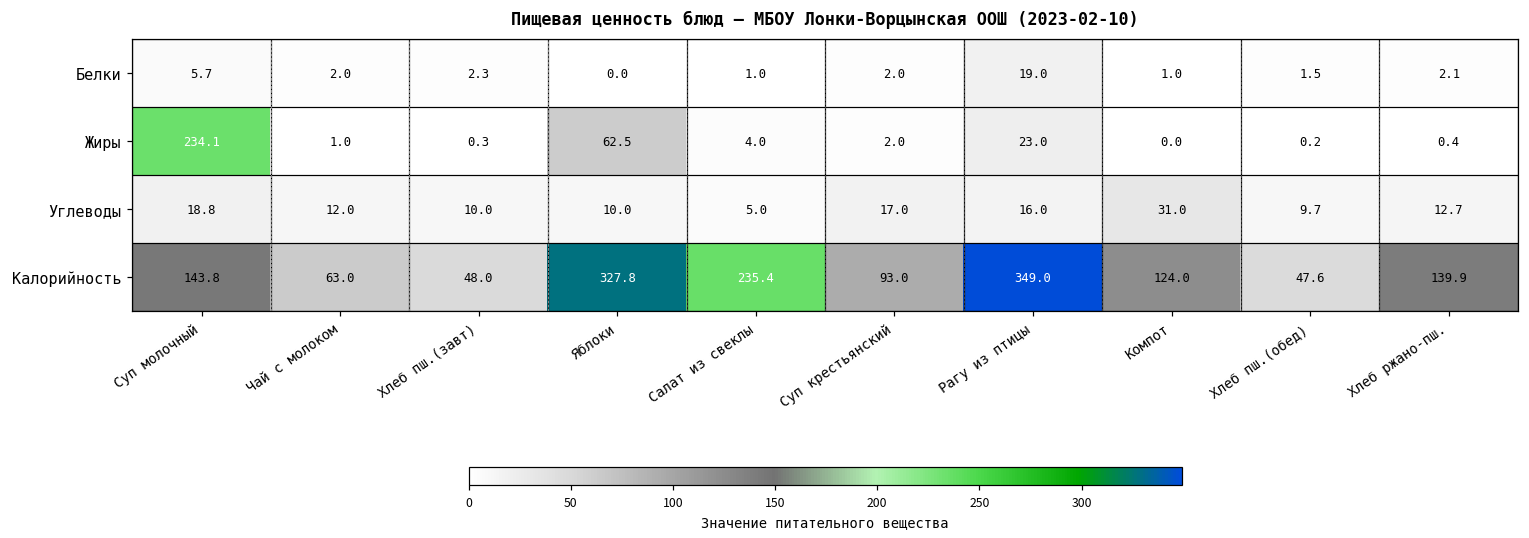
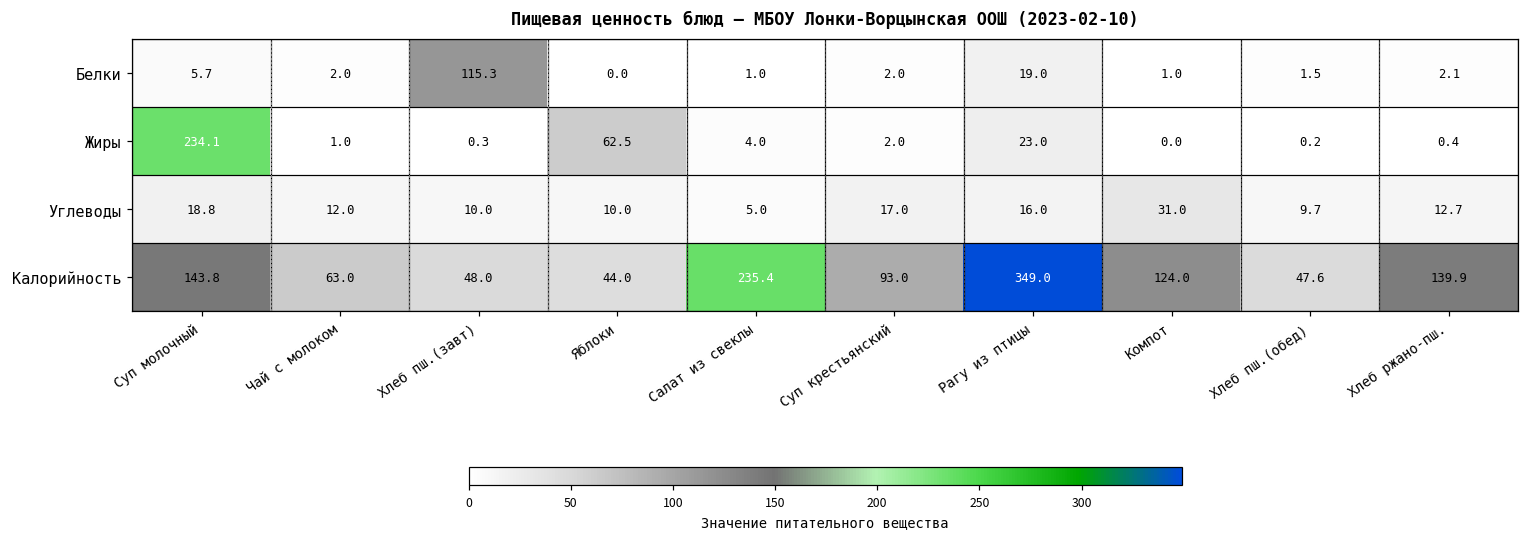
Белки, Хлеб пш.(завт): 2.3 -> 115.3
Калорийность, Яблоки: 327.8 -> 44.0
